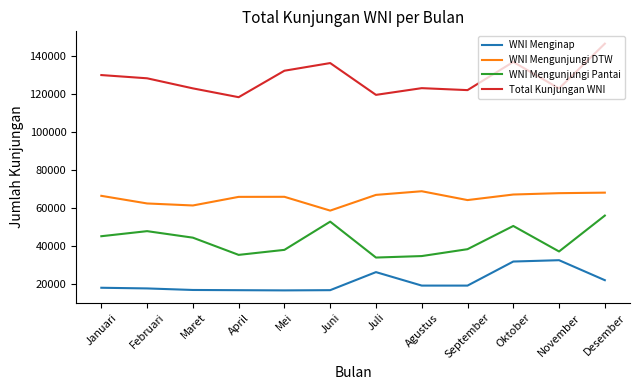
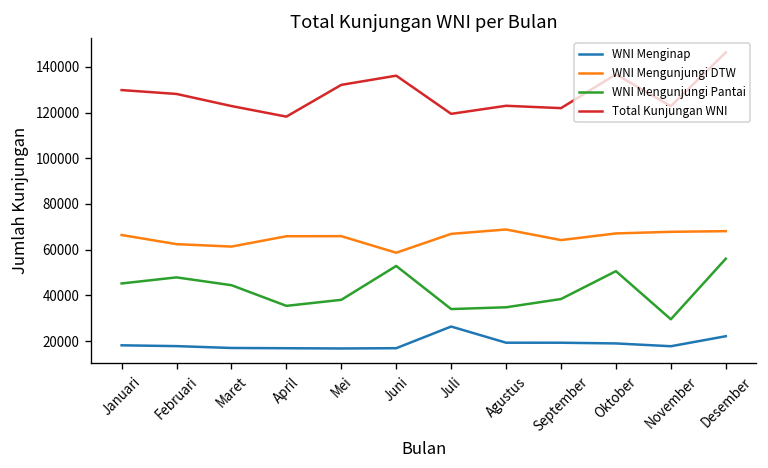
WNI Menginap, Oktober: 32000 -> 19000
WNI Menginap, November: 33000 -> 18000
WNI Mengunjungi Pantai, November: 37000 -> 30000
